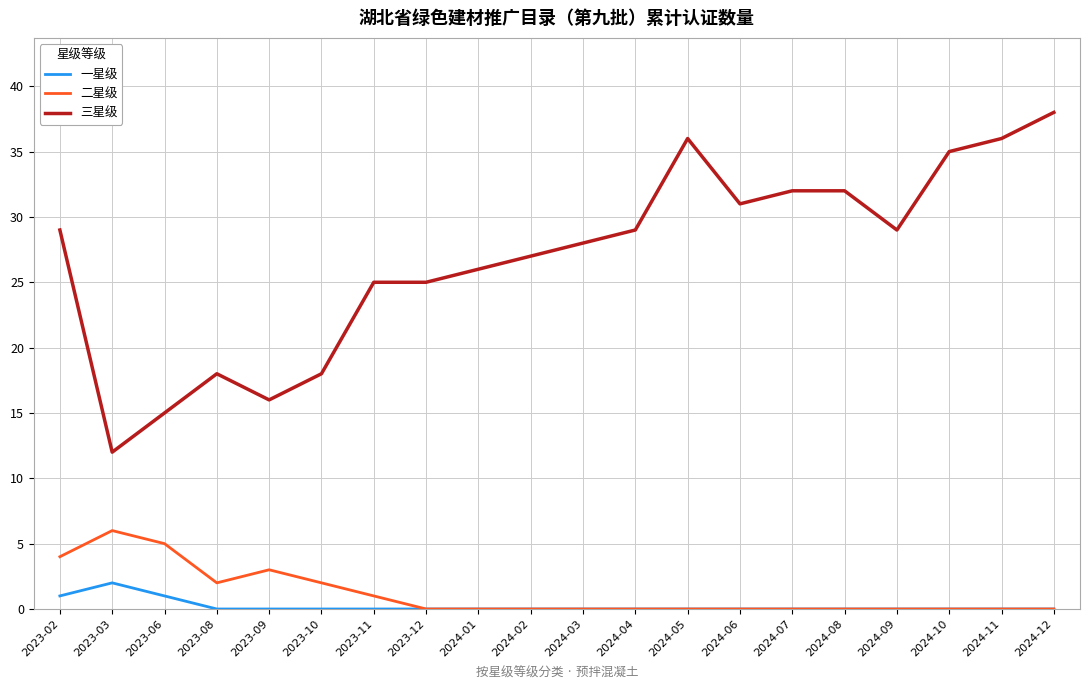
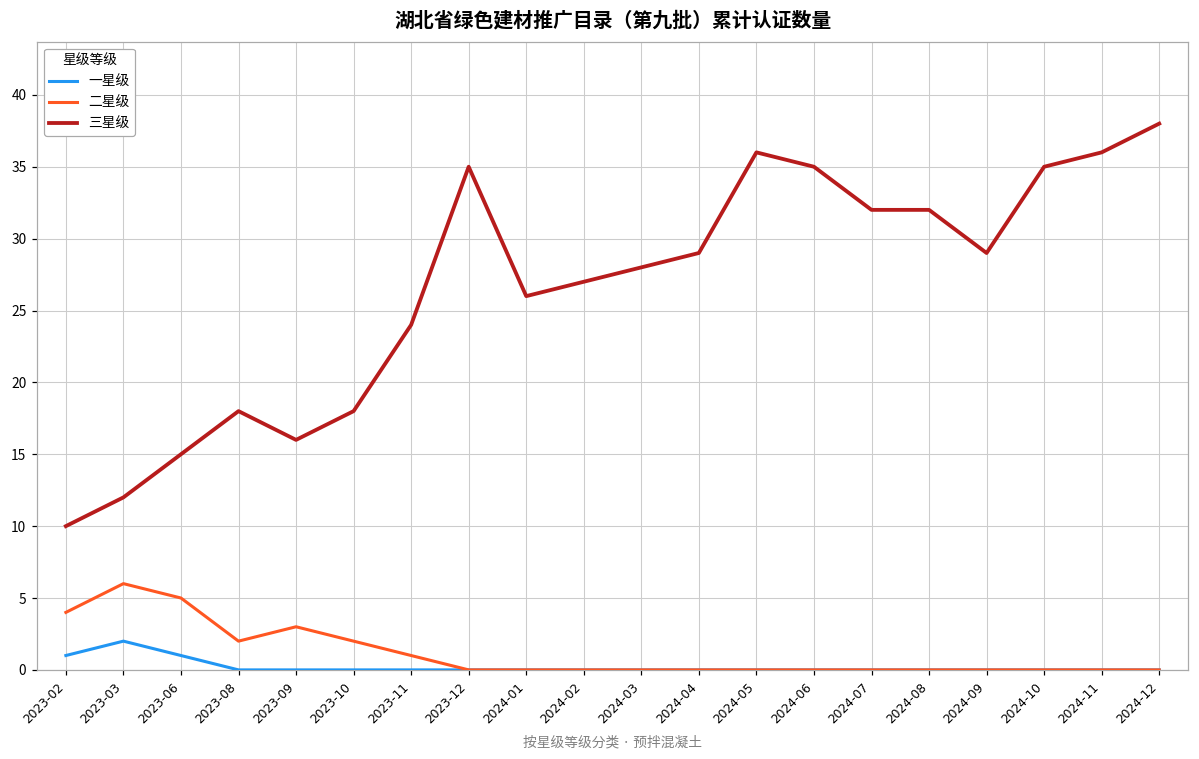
三星级, 2023-02: 29 -> 10
三星级, 2023-11: 25 -> 24
三星级, 2023-12: 25 -> 35
三星级, 2024-06: 31 -> 35
